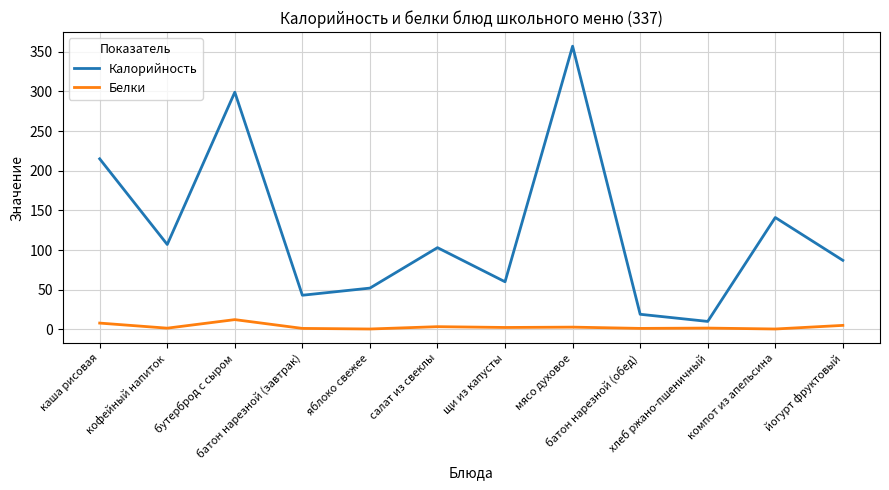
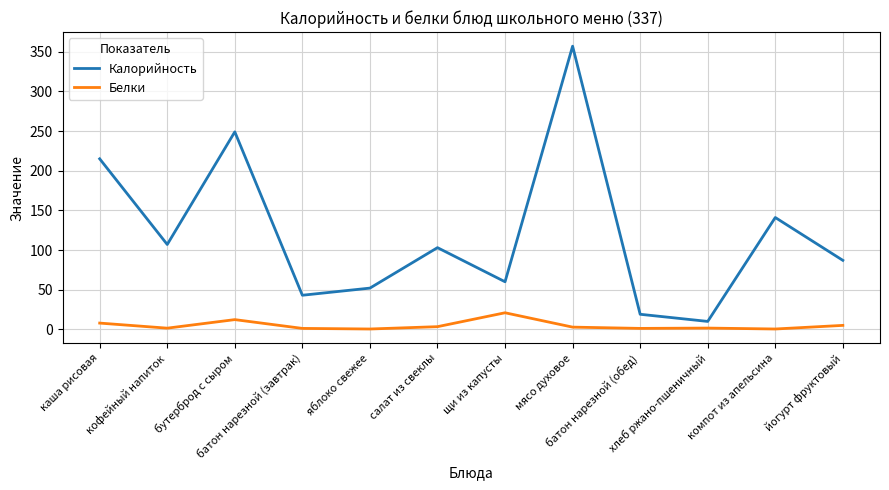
Калорийность, бутерброд с сыром: 300 -> 250
Белки, щи из капусты: 0 -> 20
